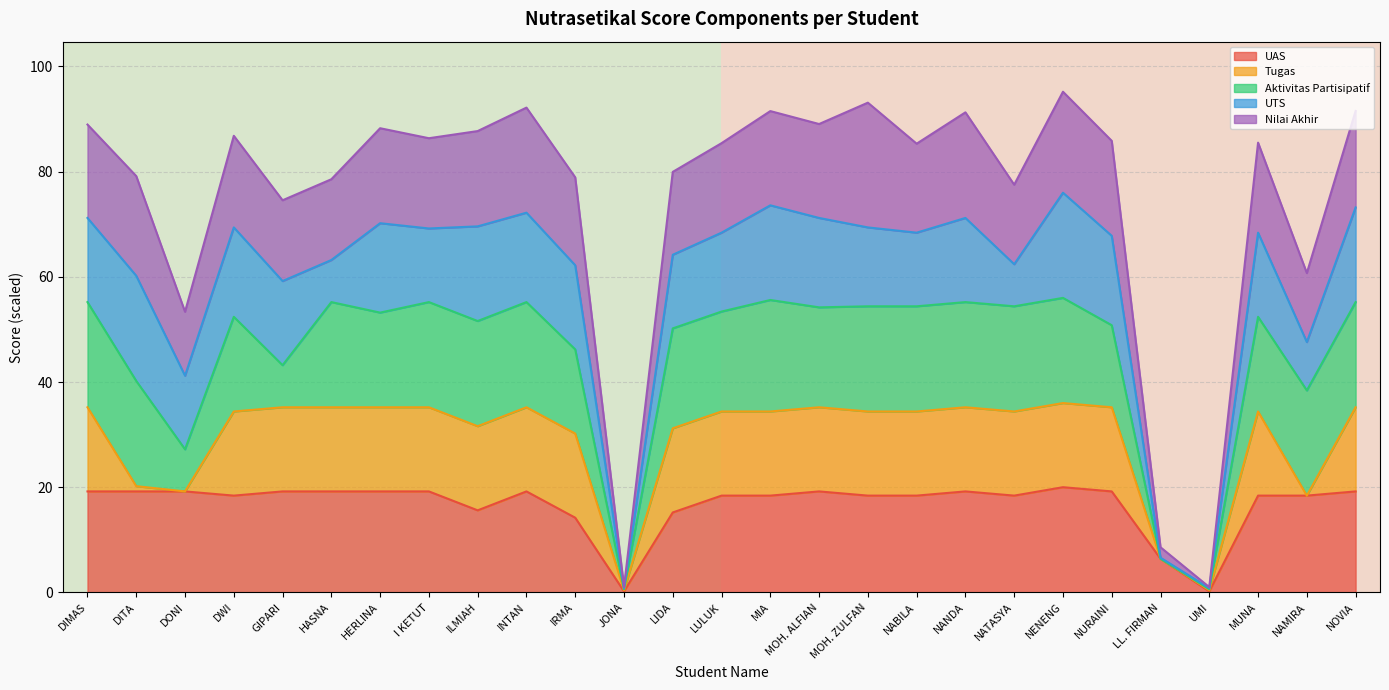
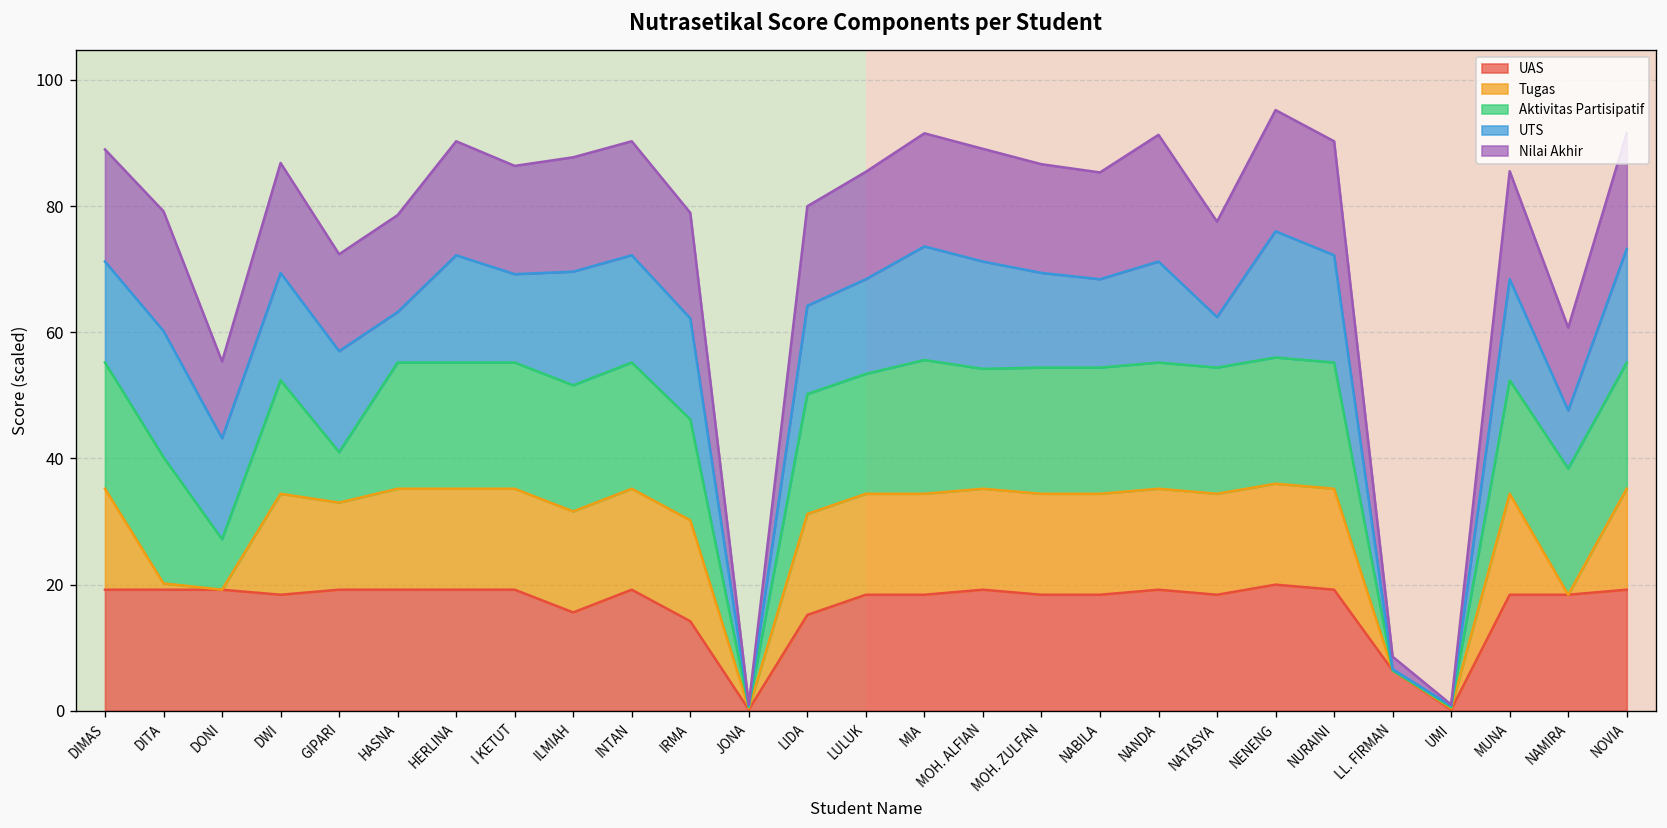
UTS, DONI: 14 -> 16
Tugas, GIPARI: 16 -> 14
Aktivitas Partisipatif, HERLINA: 18 -> 20
Nilai Akhir, INTAN: 20 -> 18
Nilai Akhir, MOH. ZULFAN: 24 -> 17
Aktivitas Partisipatif, NURAINI: 16 -> 20
